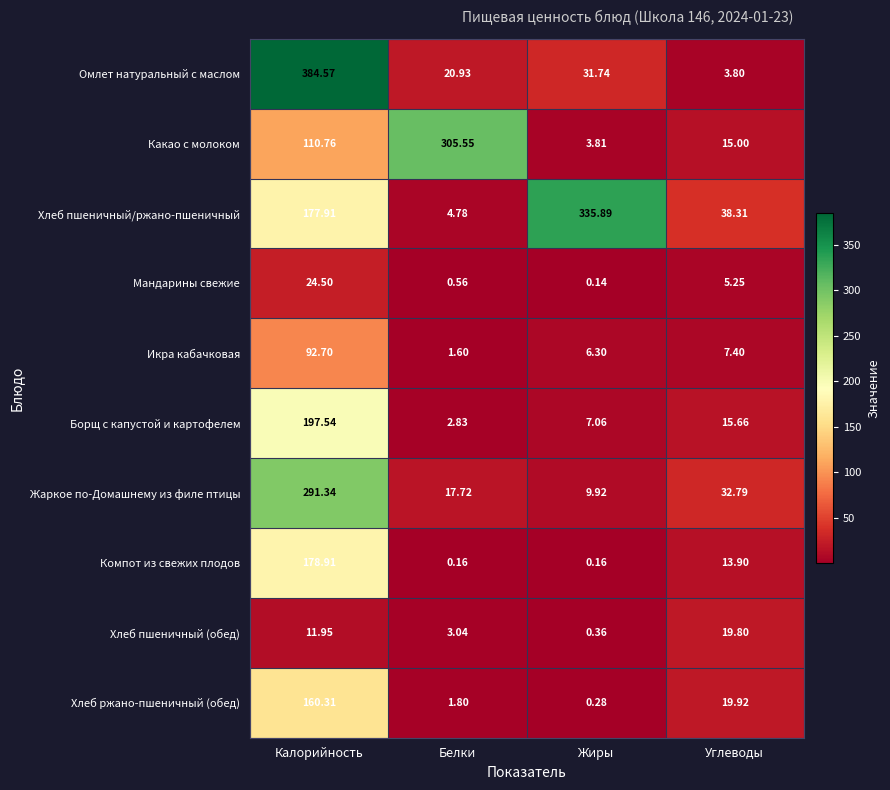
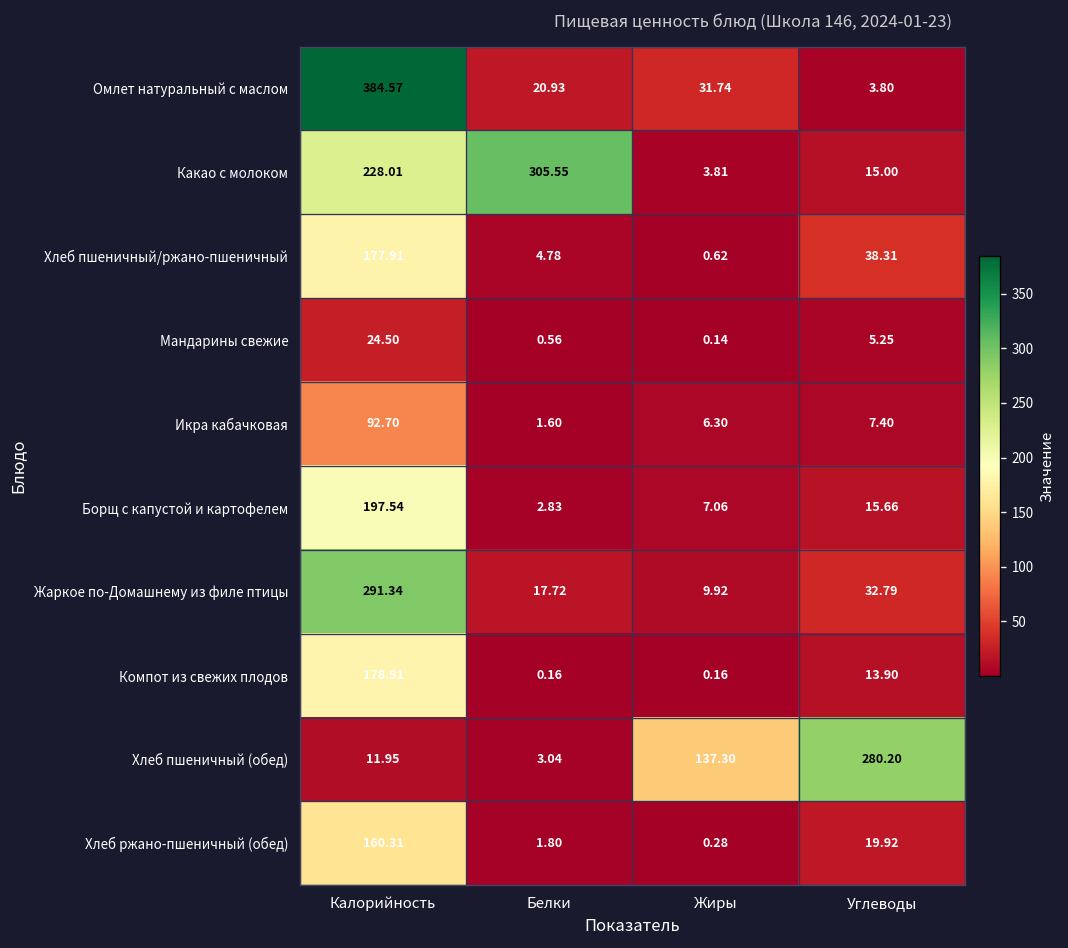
Какао с молоком, Калорийность: 110.76 -> 228.01
Хлеб пшеничный/ржано-пшеничный, Жиры: 335.89 -> 0.62
Хлеб пшеничный (обед), Жиры: 0.36 -> 137.30
Хлеб пшеничный (обед), Углеводы: 19.80 -> 280.20
